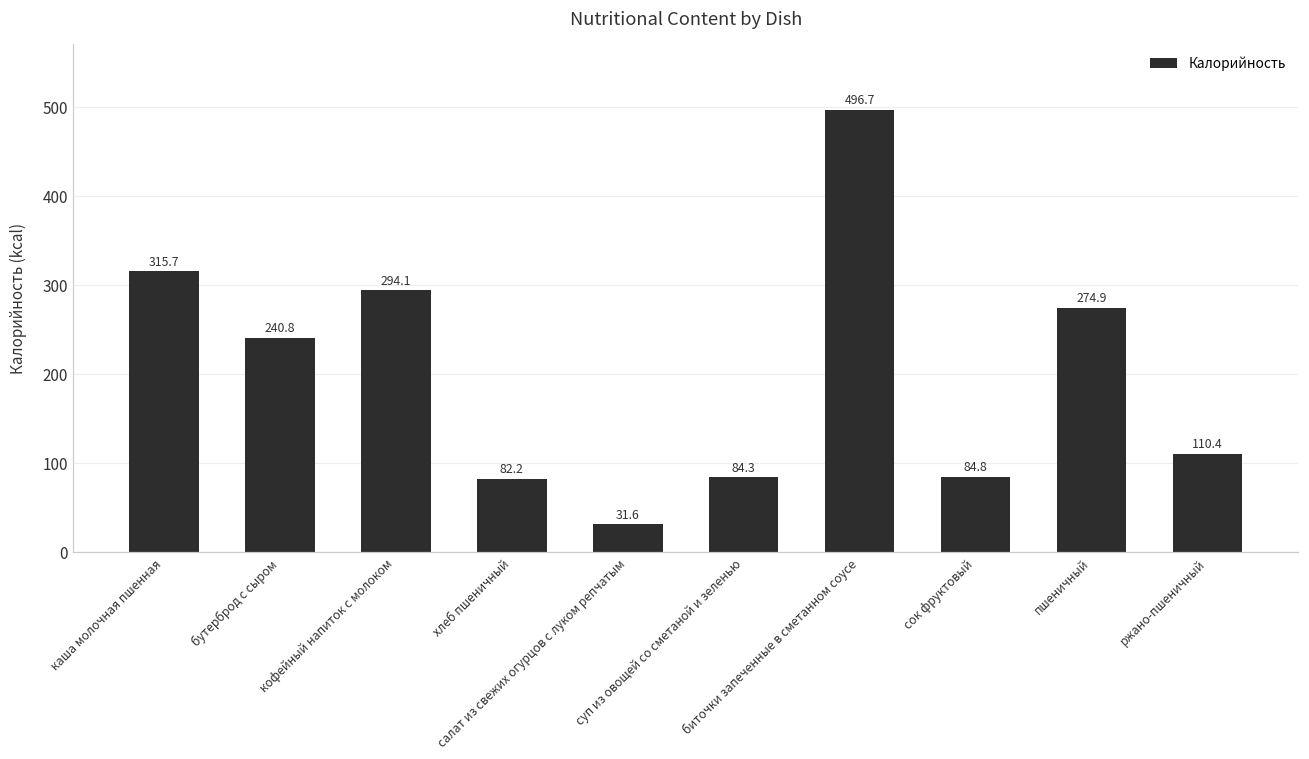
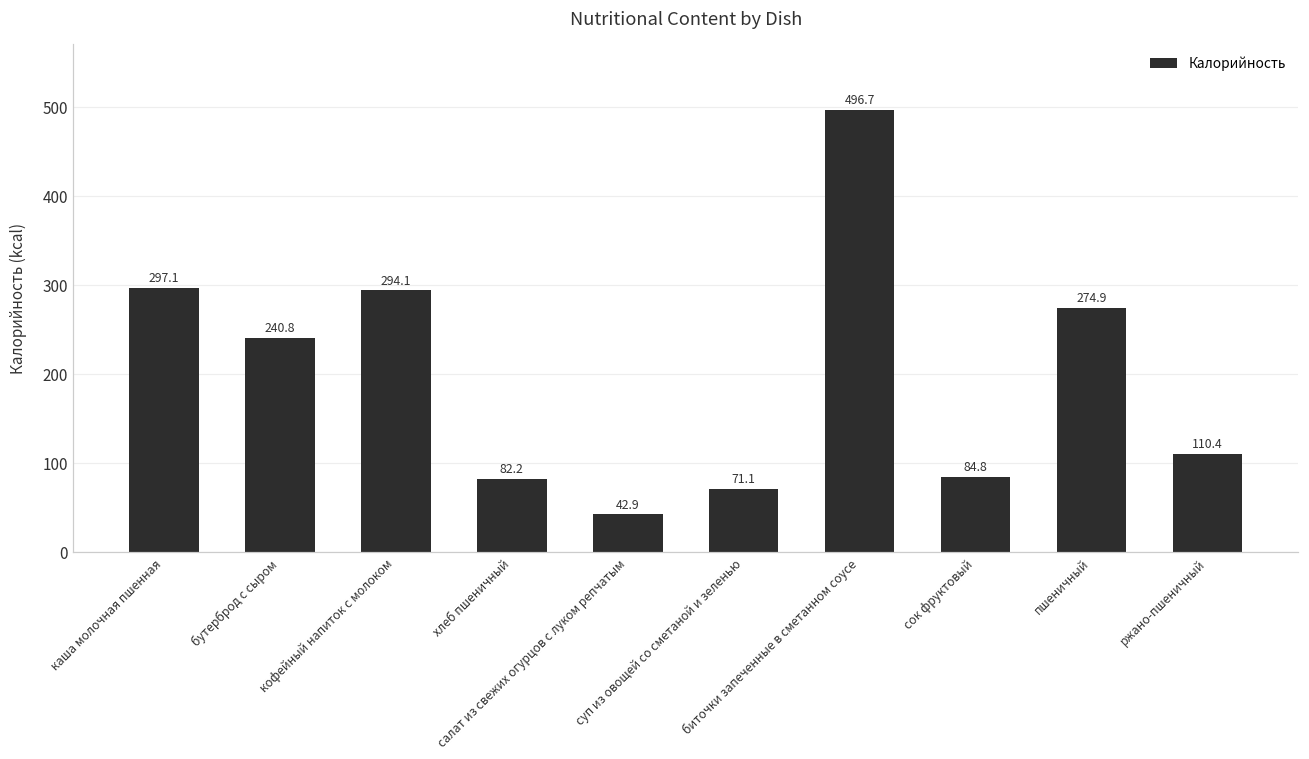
каша молочная пшенная: 315.7 -> 297.1
салат из свежих огурцов с луком репчатым: 31.6 -> 42.9
суп из овощей со сметаной и зеленью: 84.3 -> 71.1
